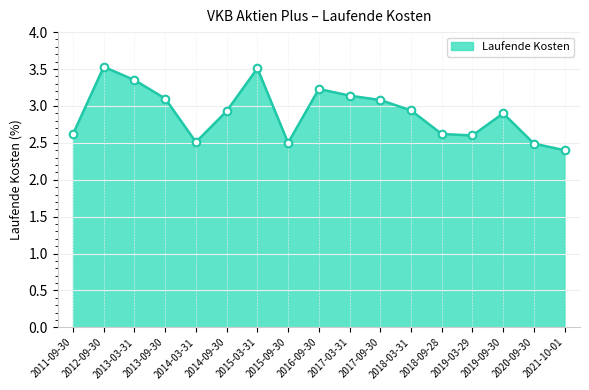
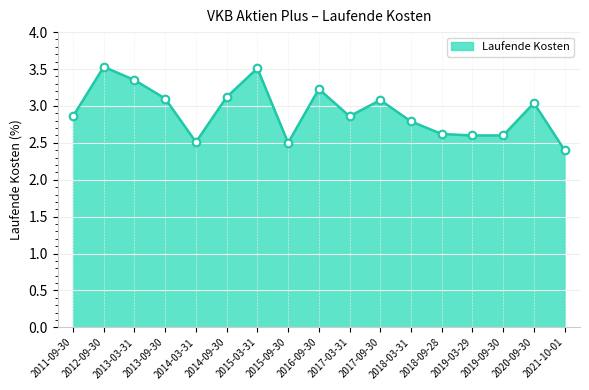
2011-09-30: 2.6 -> 2.9
2014-09-30: 2.9 -> 3.1
2017-03-31: 3.1 -> 2.9
2018-03-31: 2.9 -> 2.8
2019-09-30: 2.9 -> 2.6
2020-09-30: 2.5 -> 3.0
